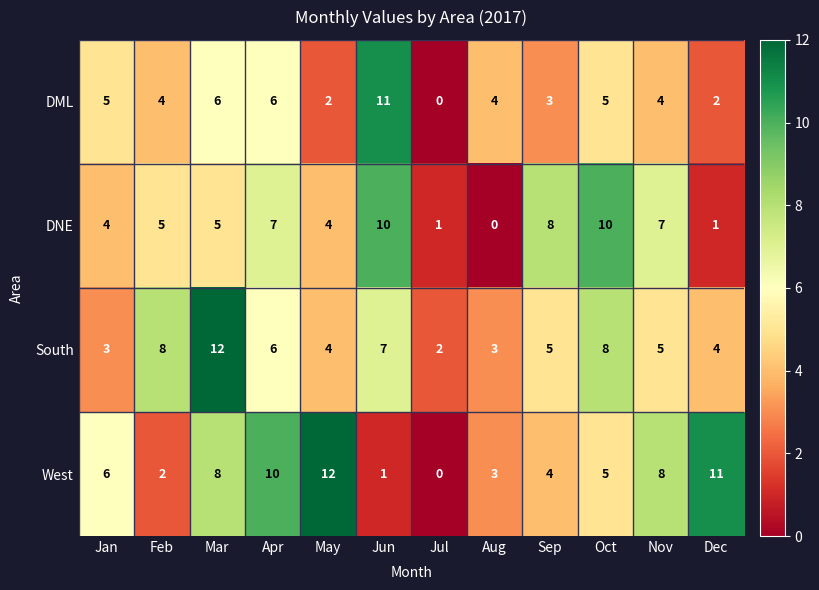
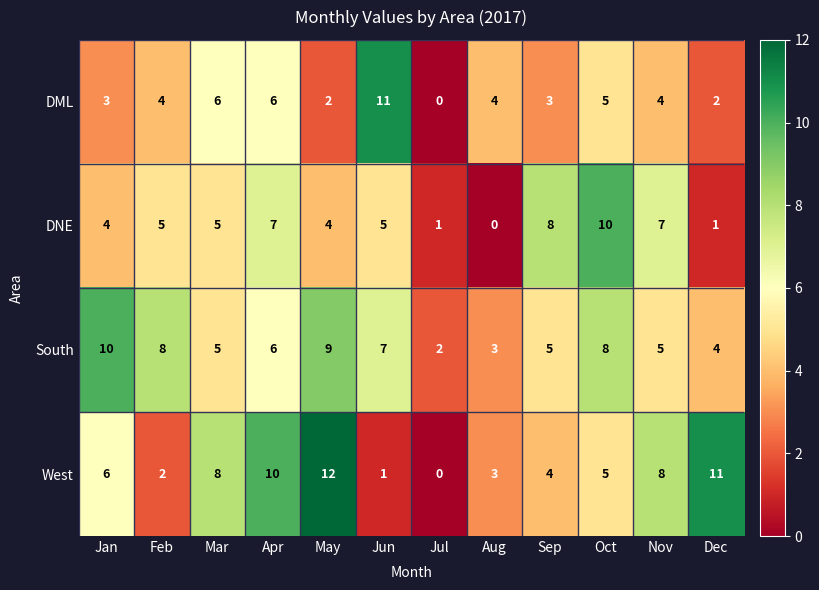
DML, Jan: 5 -> 3
DNE, Jun: 10 -> 5
South, Jan: 3 -> 10
South, Mar: 12 -> 5
South, May: 4 -> 9
